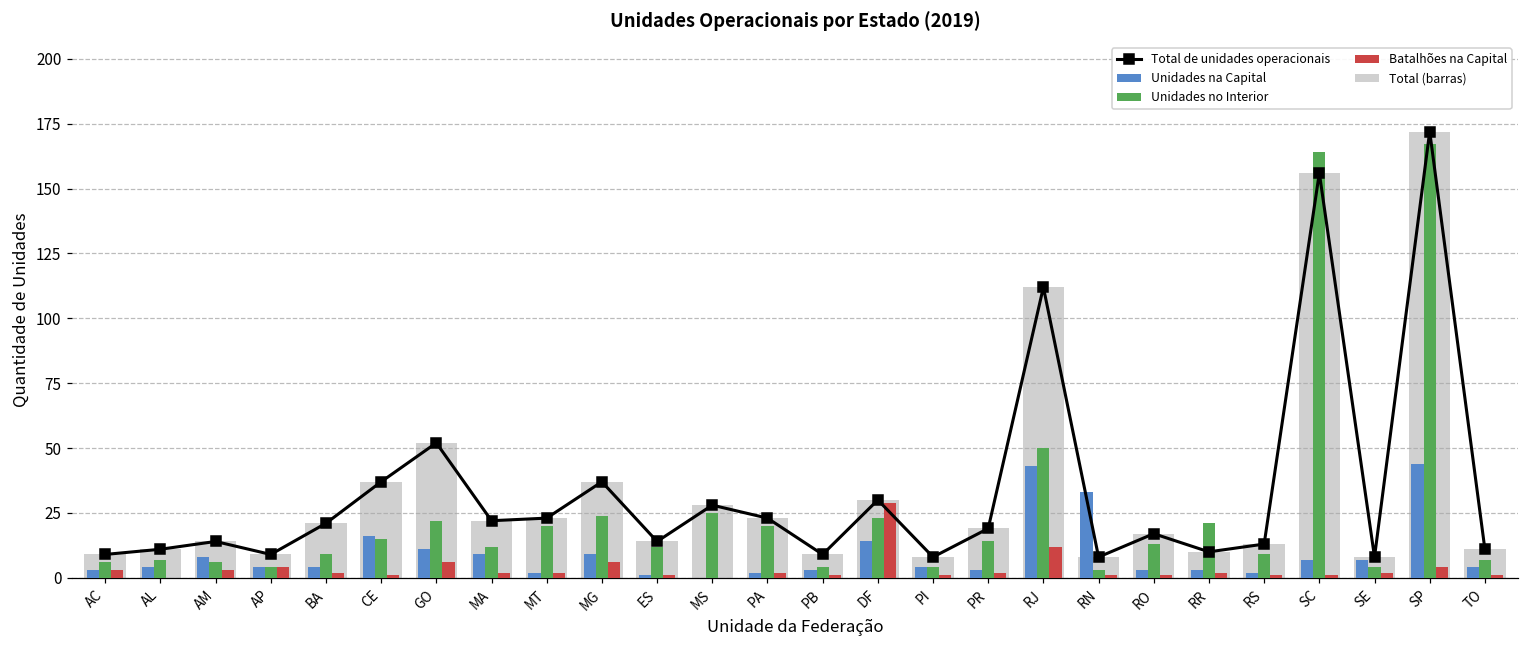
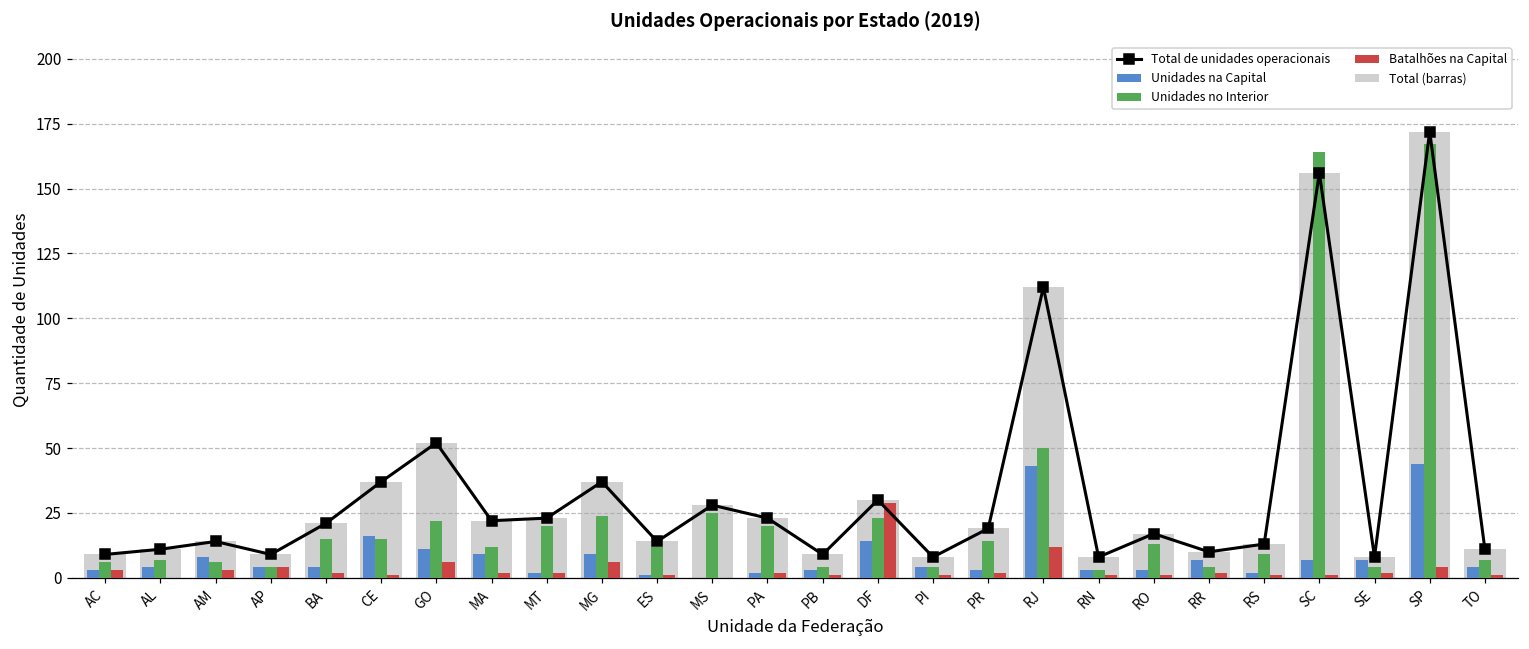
Unidades no Interior, BA: 9 -> 15
Unidades na Capital, RN: 33 -> 3
Unidades na Capital, RR: 3 -> 7
Unidades no Interior, RR: 21 -> 4
